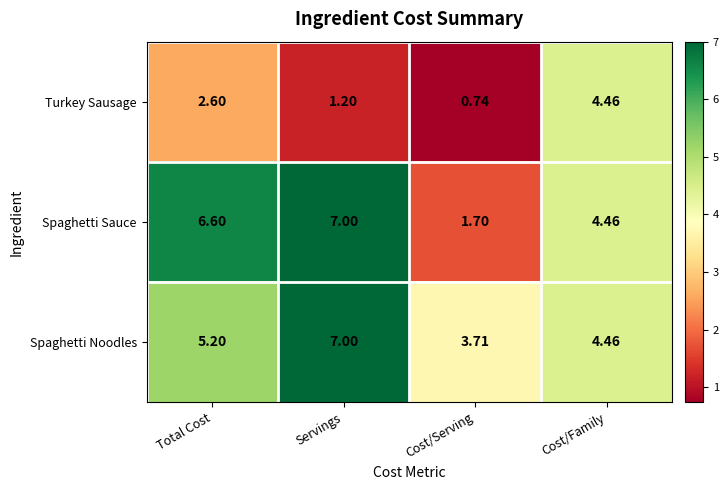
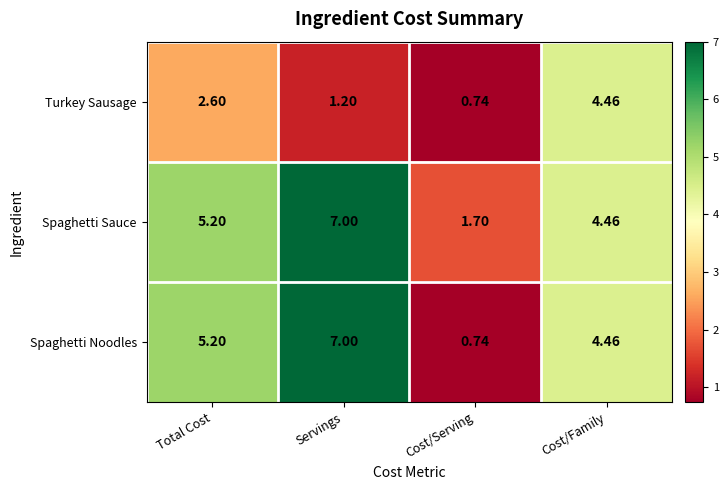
Spaghetti Sauce, Total Cost: 6.60 -> 5.20
Spaghetti Noodles, Cost/Serving: 3.71 -> 0.74
